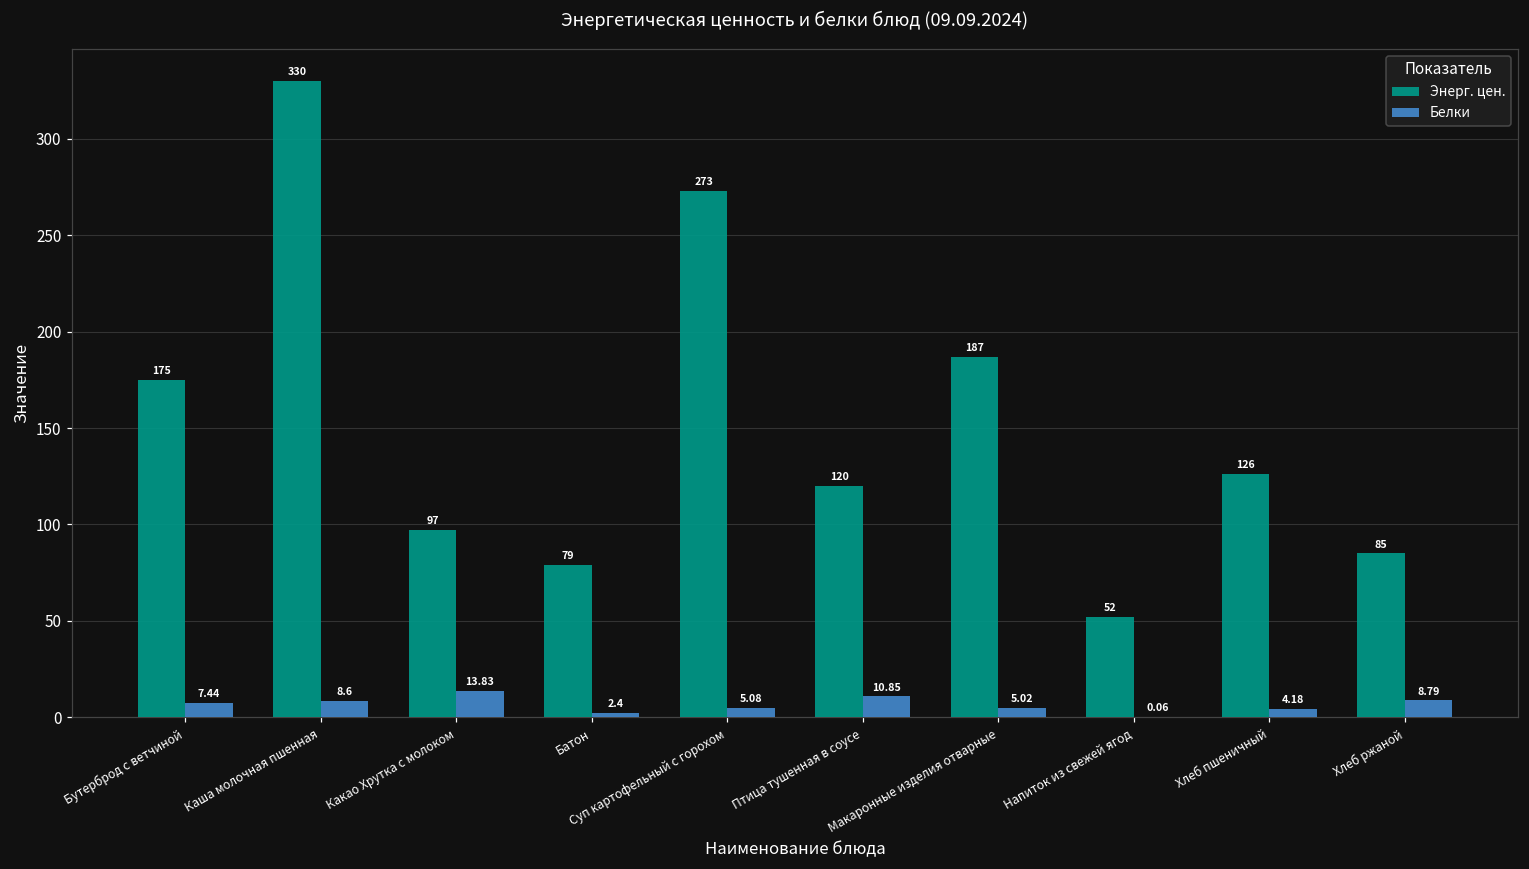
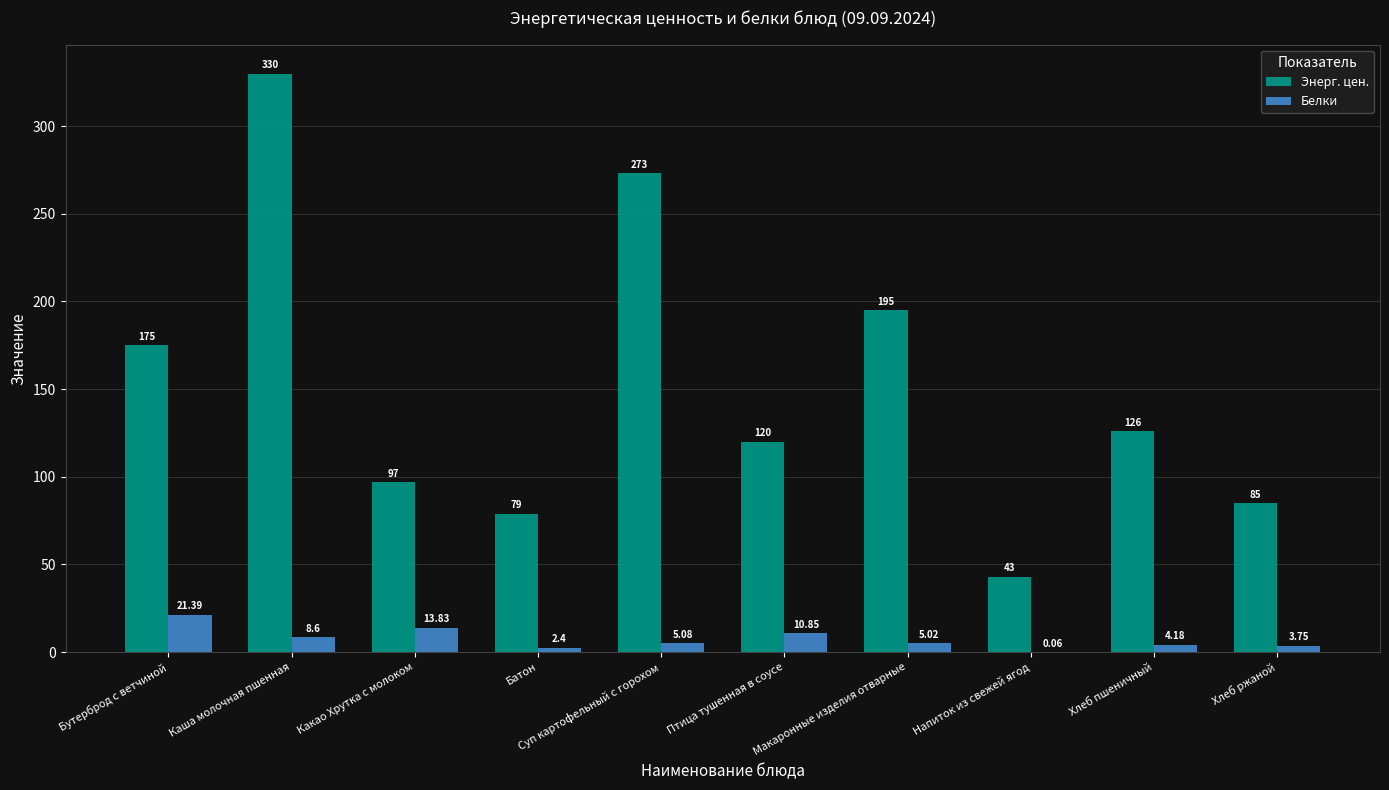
Белки, Бутерброд с ветчиной: 7.44 -> 21.39
Энерг. цен., Макаронные изделия отварные: 187 -> 195
Энерг. цен., Напиток из свежей ягод: 52 -> 43
Белки, Хлеб ржаной: 8.79 -> 3.75
